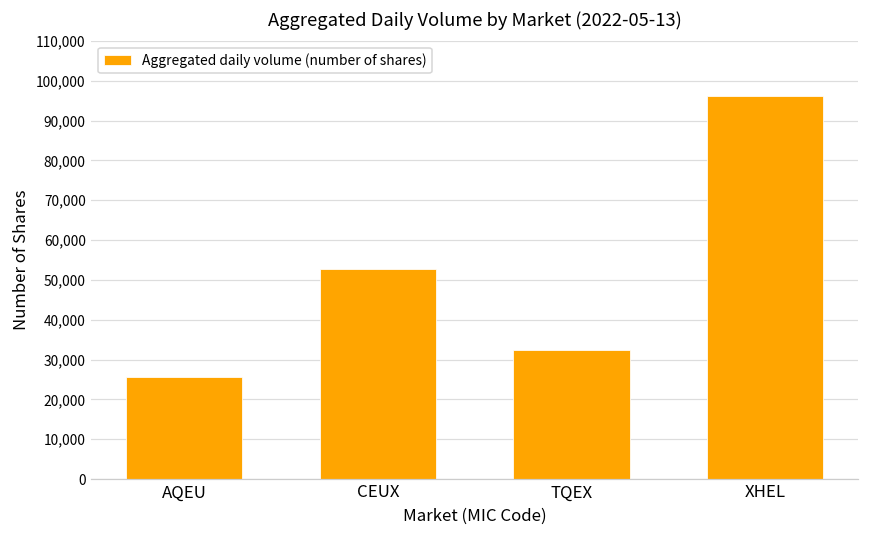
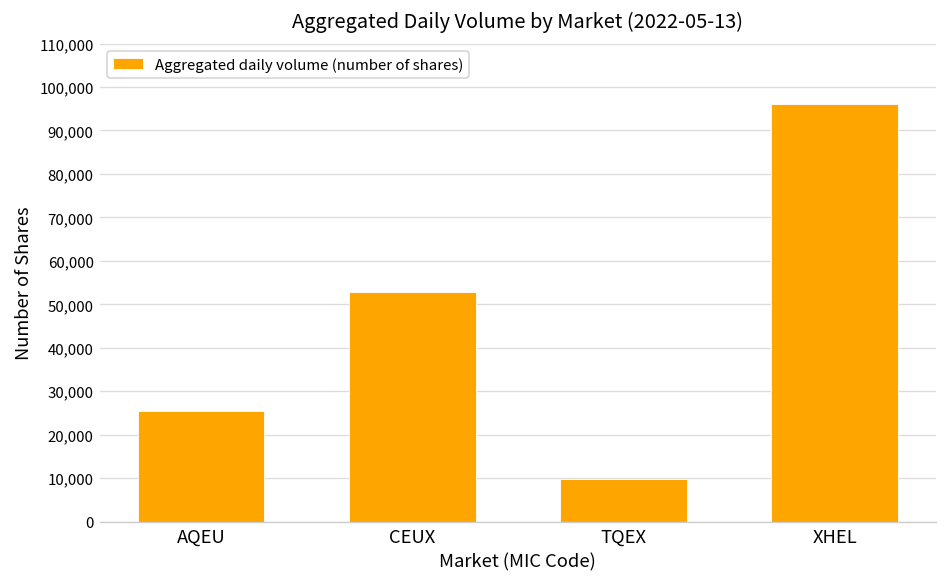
TQEX: 32,000 -> 10,000
